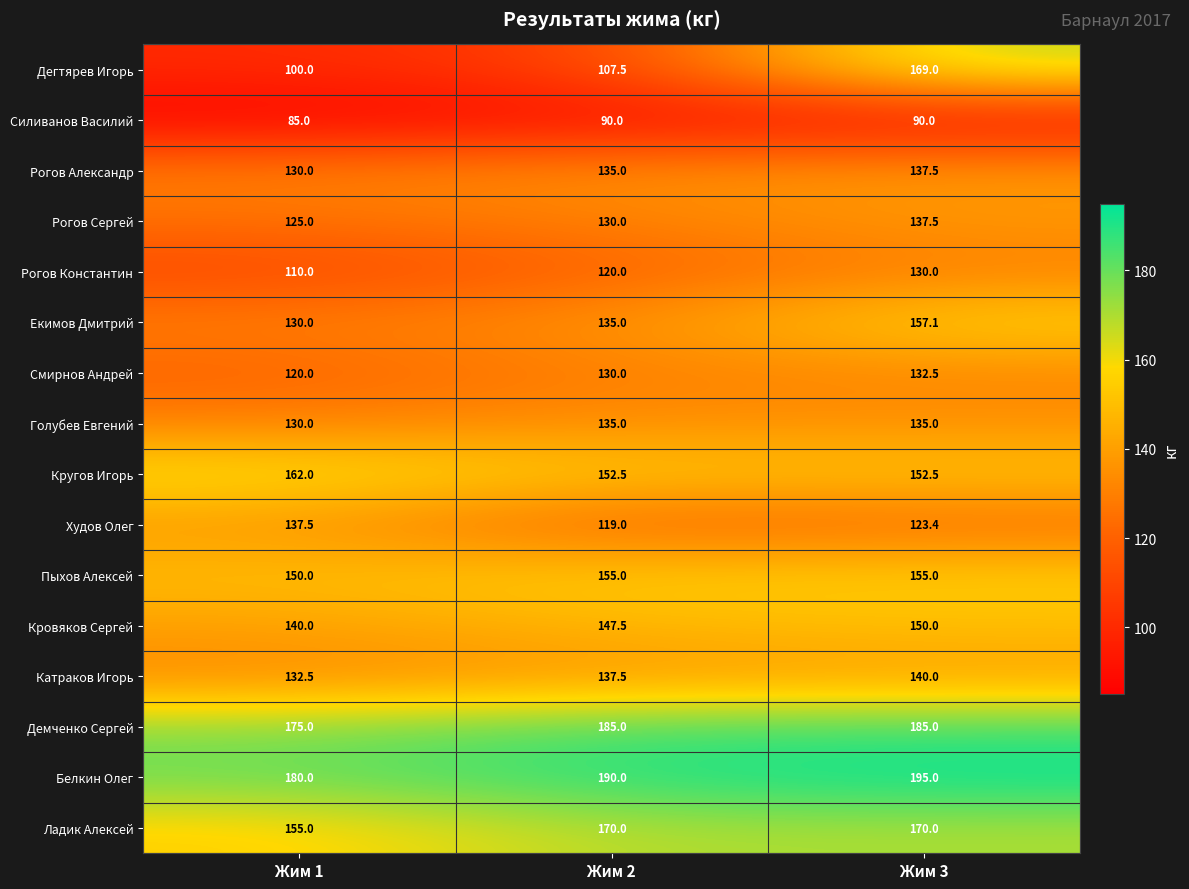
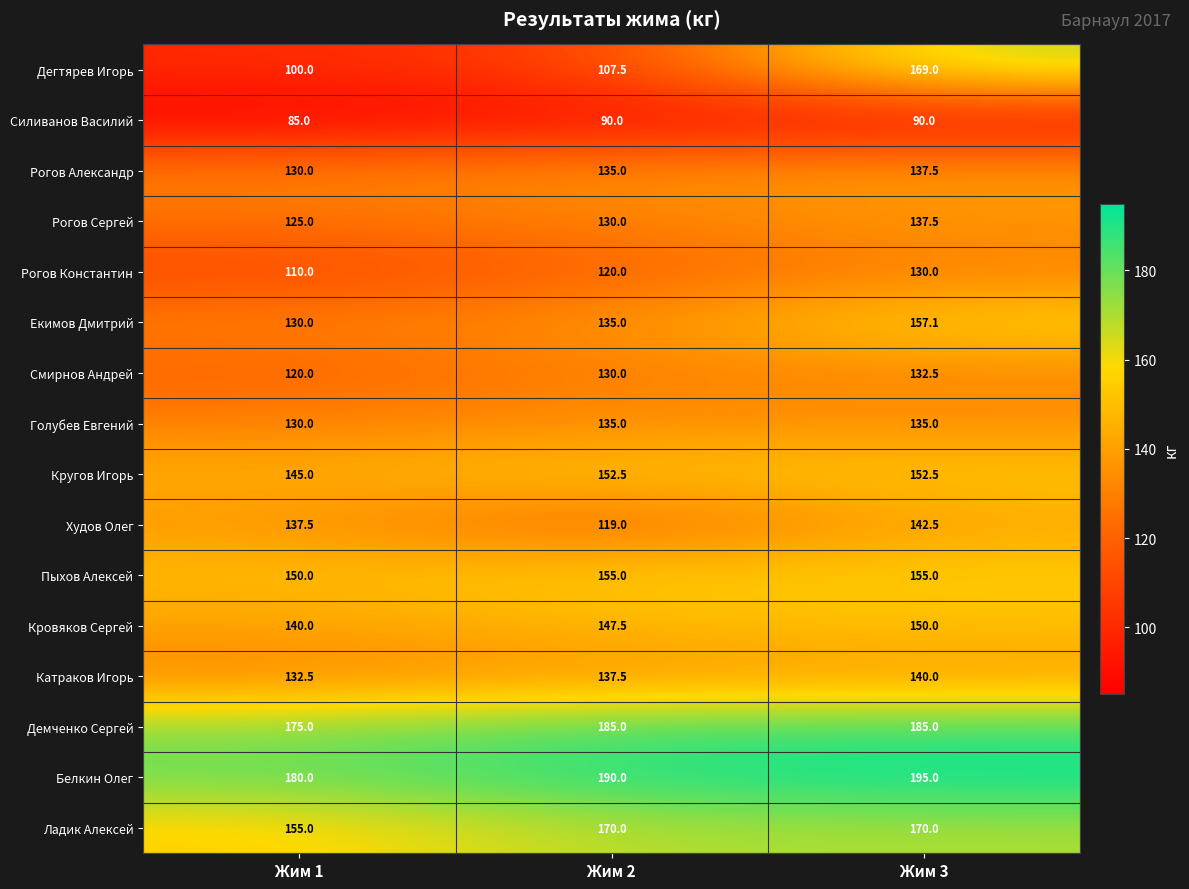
Кругов Игорь, Жим 1: 162.0 -> 145.0
Худов Олег, Жим 3: 123.4 -> 142.5
